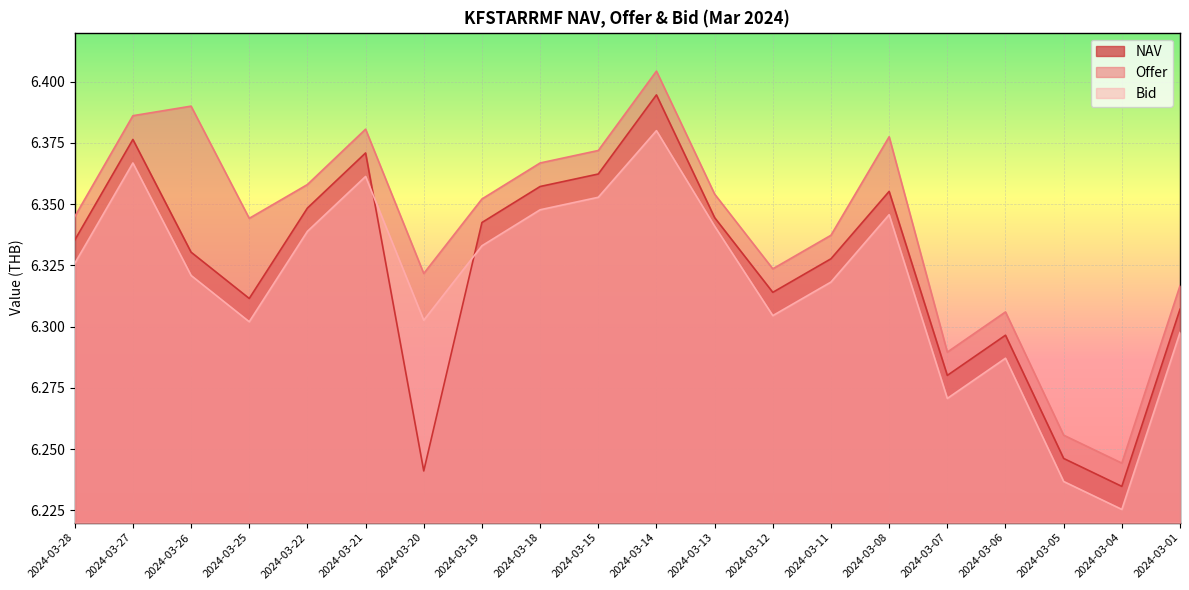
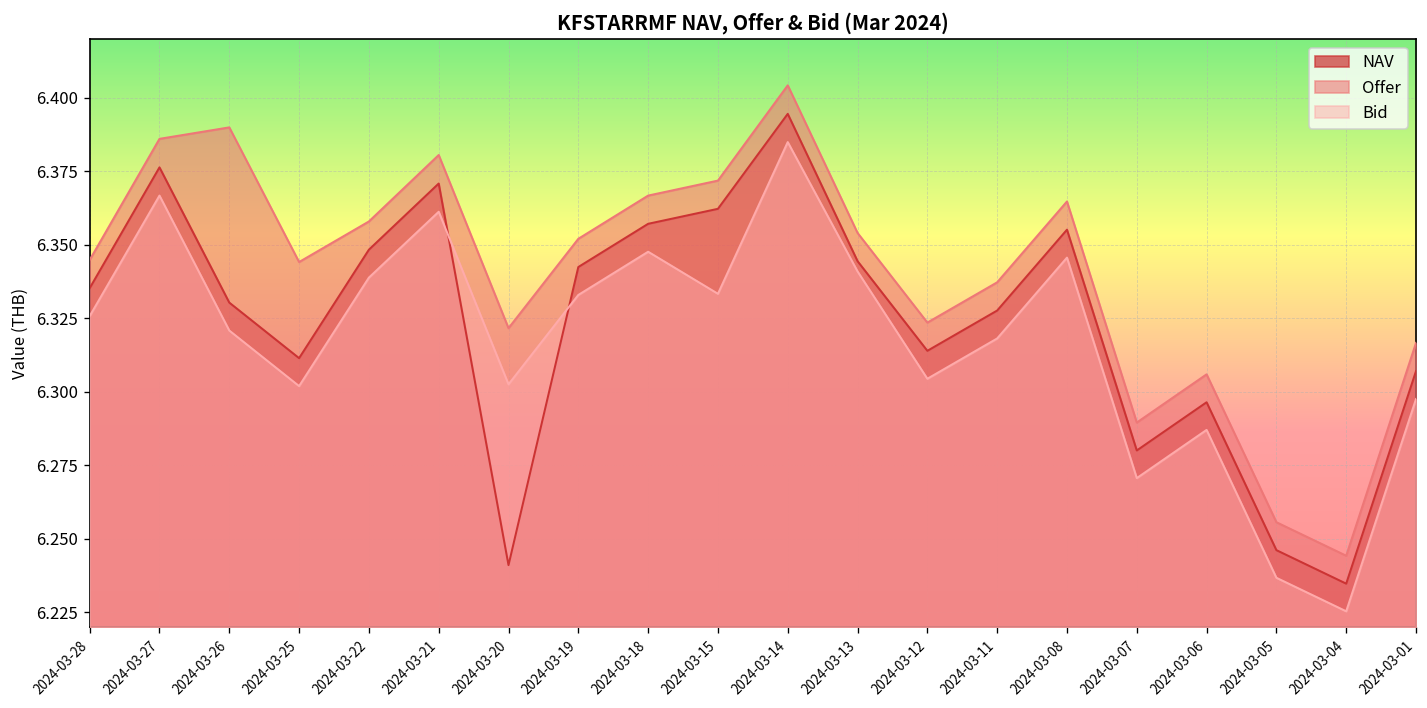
Bid, 2024-03-15: 6.353 -> 6.333
Bid, 2024-03-14: 6.380 -> 6.385
Offer, 2024-03-08: 6.378 -> 6.365
